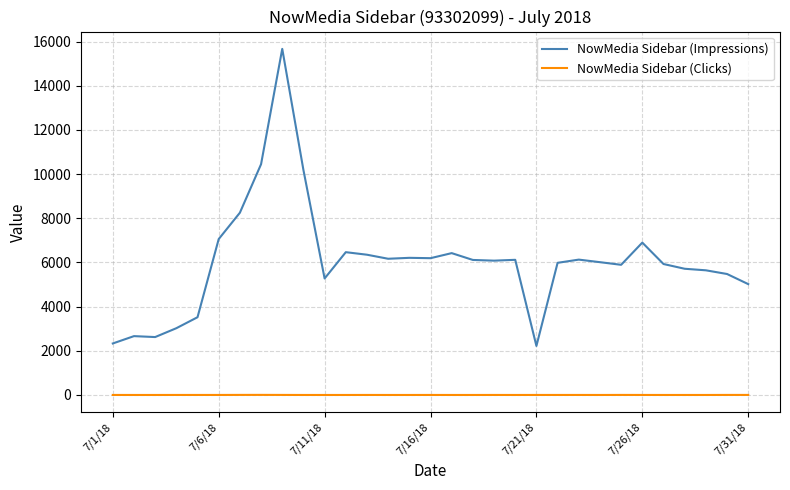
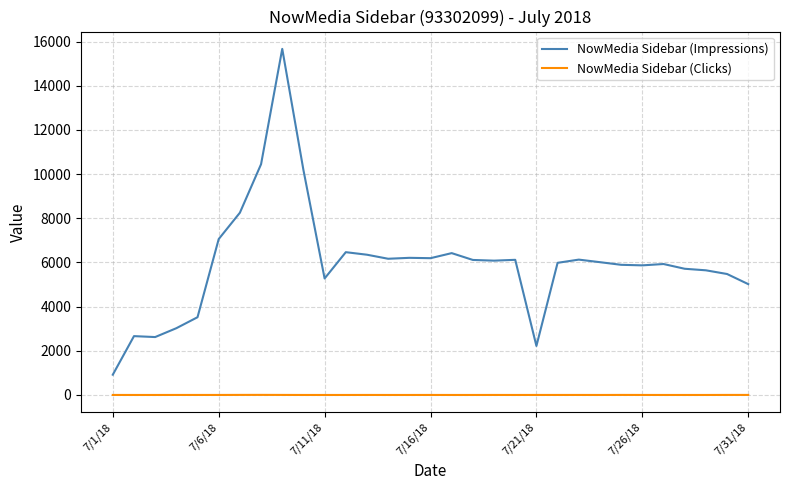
NowMedia Sidebar (Impressions), 7/1/18: 2300 -> 900
NowMedia Sidebar (Impressions), 7/26/18: 6900 -> 5900
